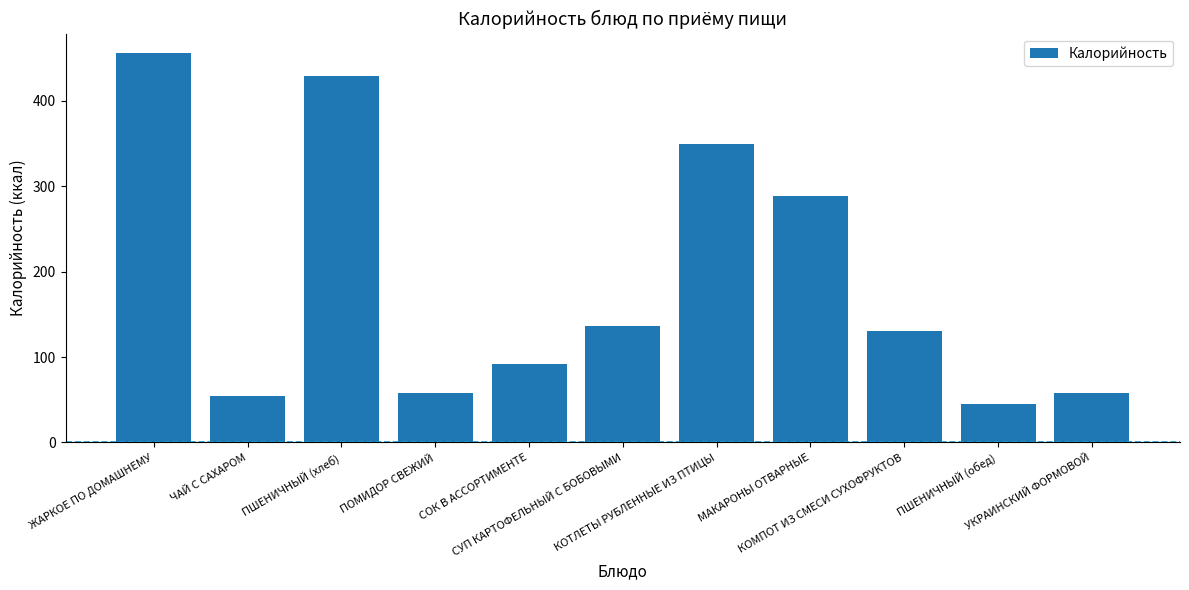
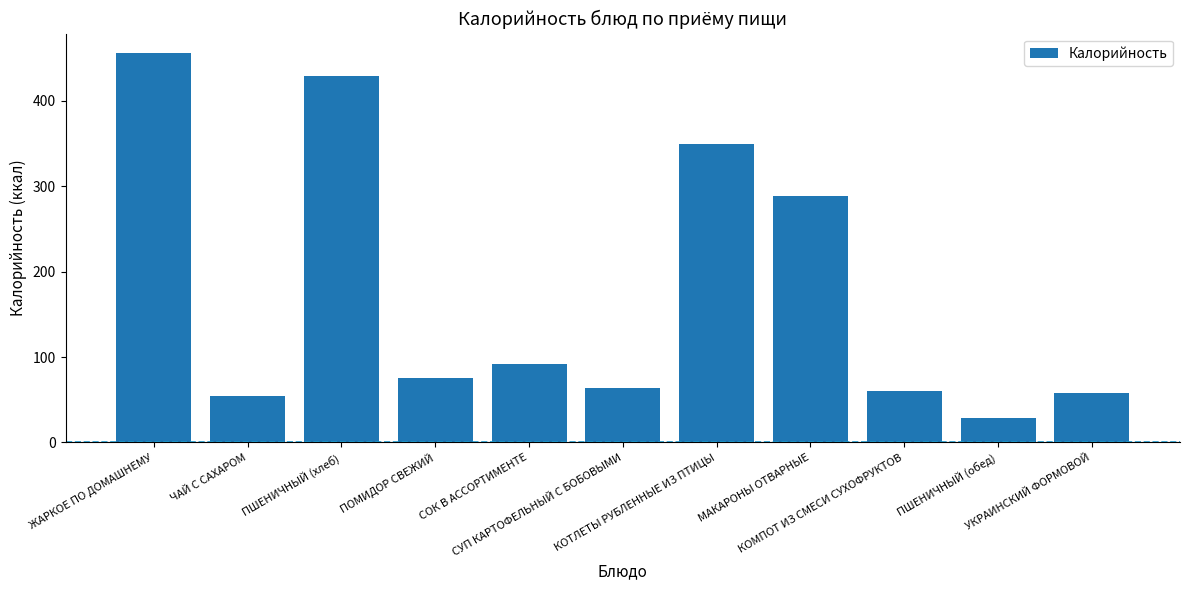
ПОМИДОР СВЕЖИЙ: 60 -> 80
СУП КАРТОФЕЛЬНЫЙ С БОБОВЫМИ: 140 -> 60
КОМПОТ ИЗ СМЕСИ СУХОФРУКТОВ: 130 -> 60
ПШЕНИЧНЫЙ (обед): 50 -> 30
